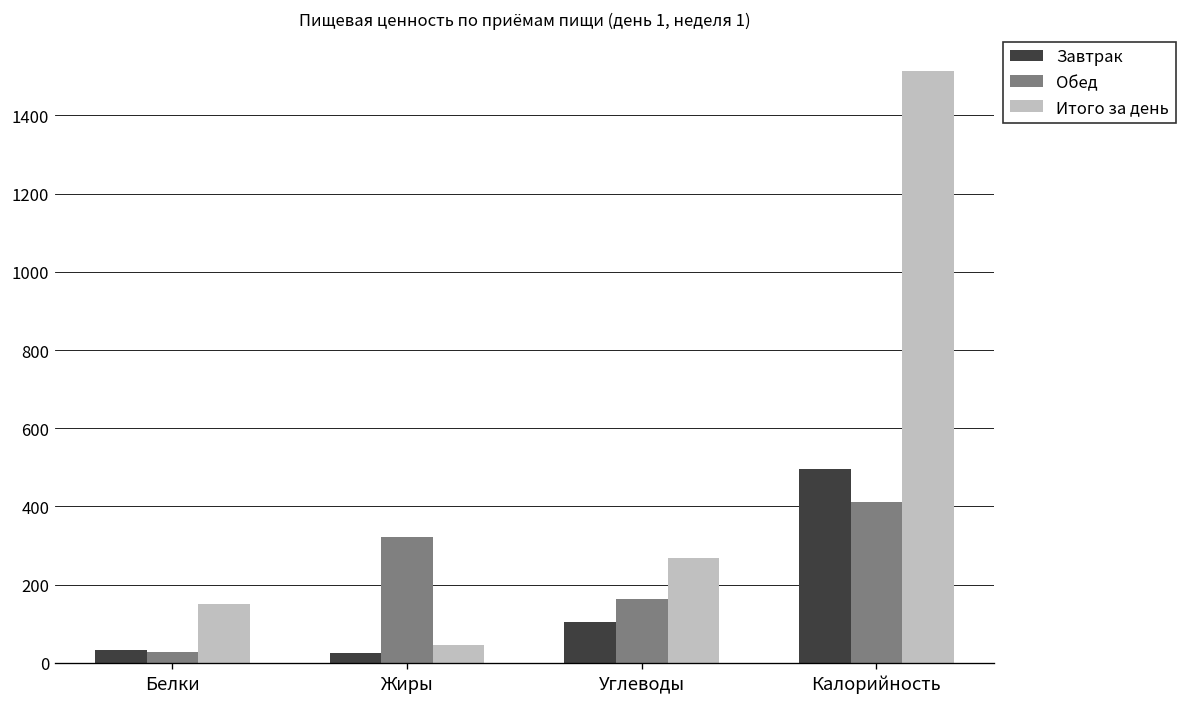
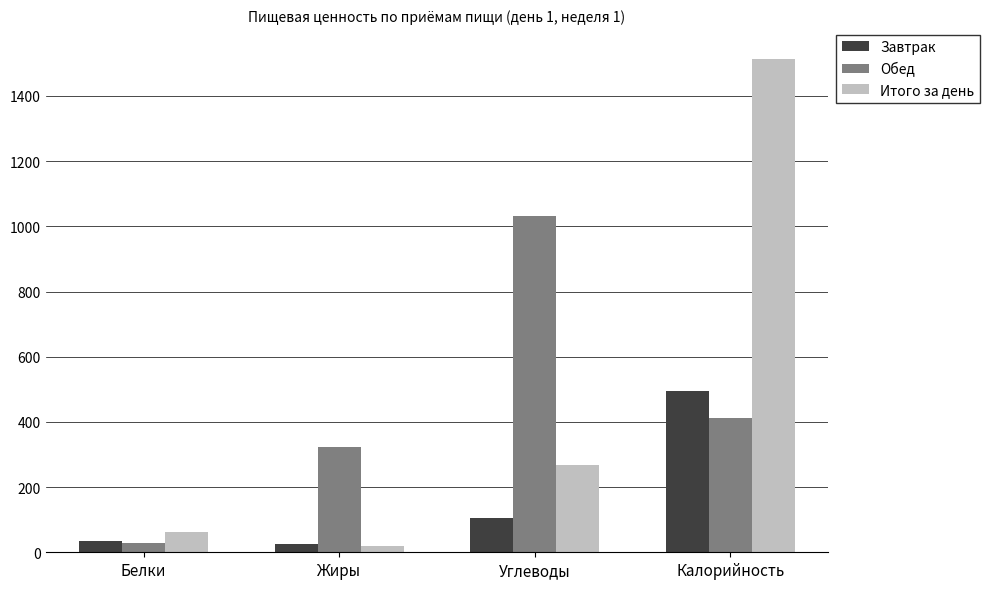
Итого за день, Белки: 150 -> 60
Итого за день, Жиры: 50 -> 20
Обед, Углеводы: 160 -> 1030
